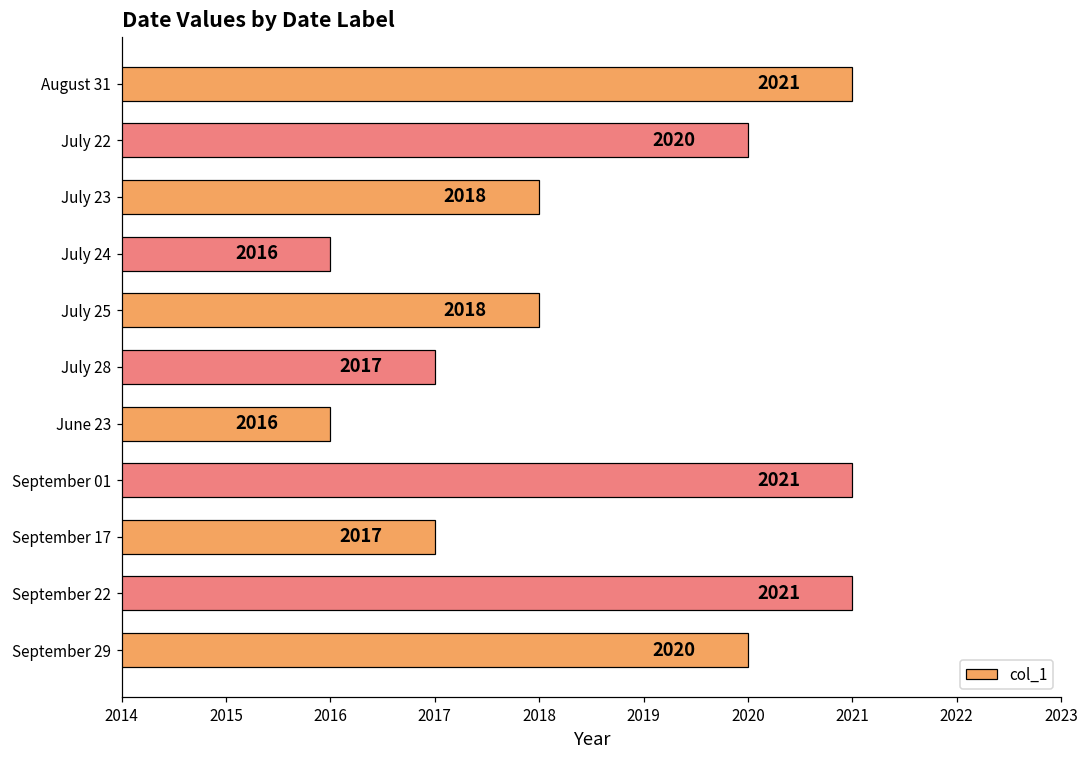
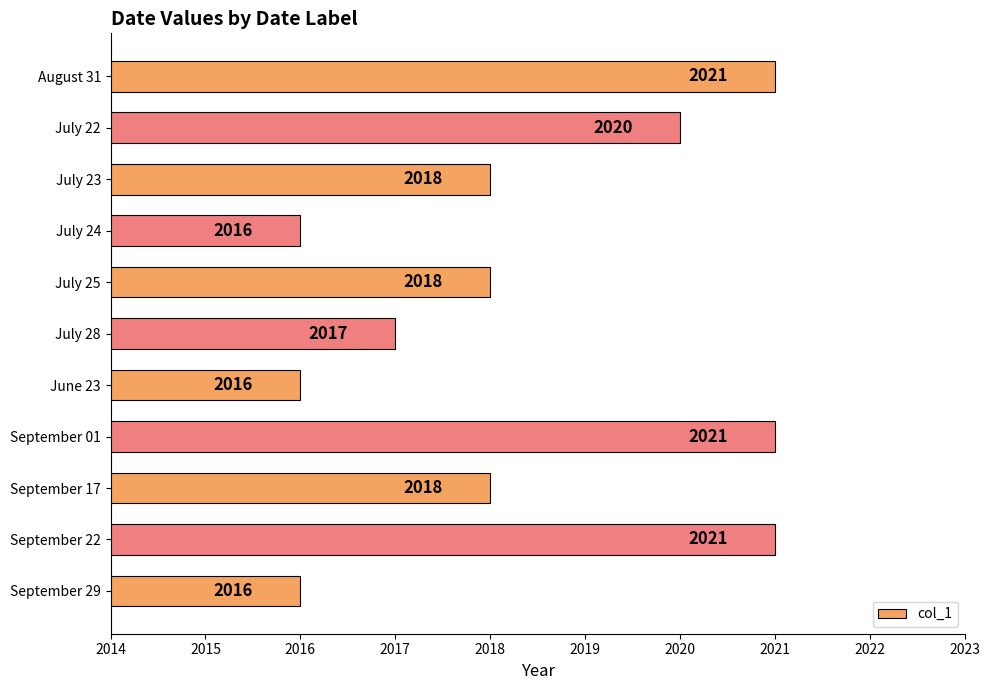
September 17: 2017 -> 2018
September 29: 2020 -> 2016
